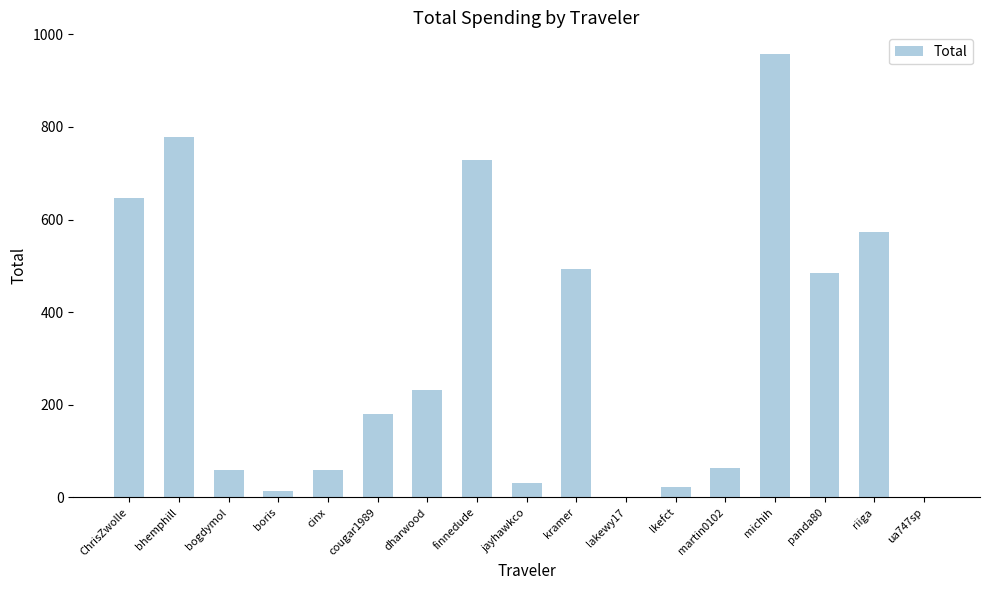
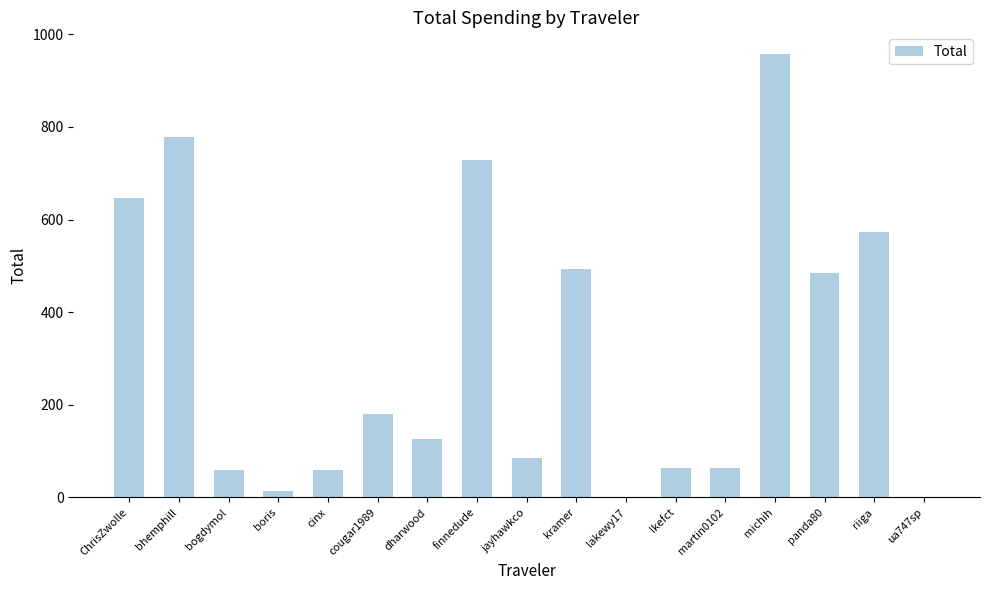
dharwood: 230 -> 130
jayhawkco: 30 -> 80
lkefct: 20 -> 60
